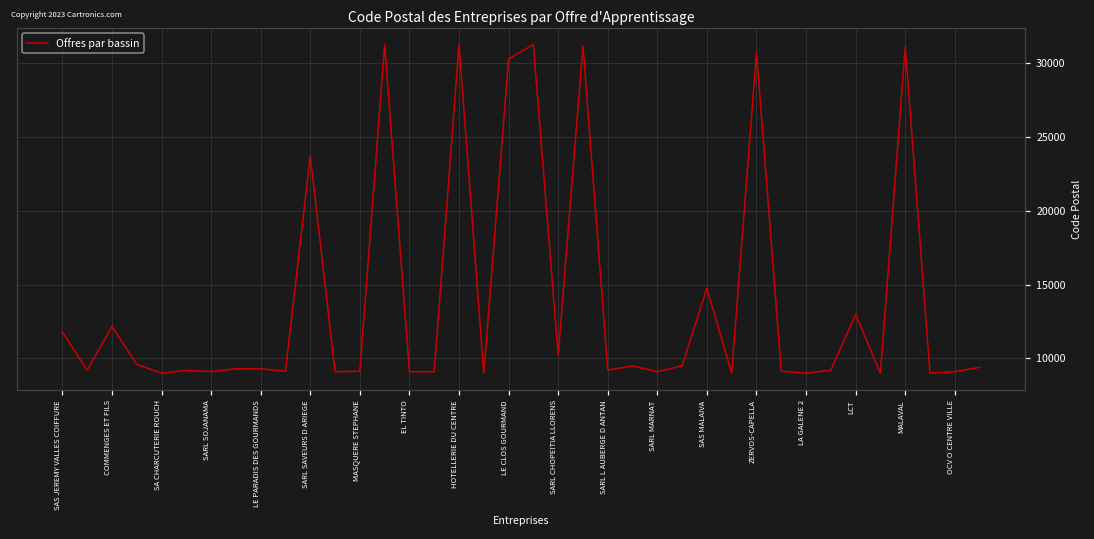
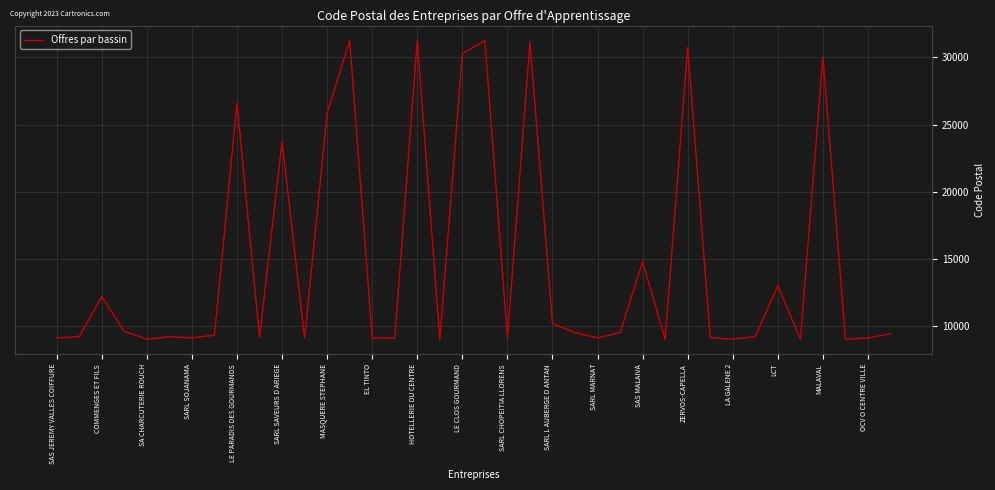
SAS JEREMY VALLES COIFFURE: 11800 -> 9100
LE PARADIS DES GOURMANDS: 9300 -> 26600
MASQUERE STEPHANE: 9100 -> 25800
SARL CHOPEITIA LLORENS: 10200 -> 9100
SARL L AUBERGE D ANTAN: 9200 -> 10200
MALAVAL: 31100 -> 30000
